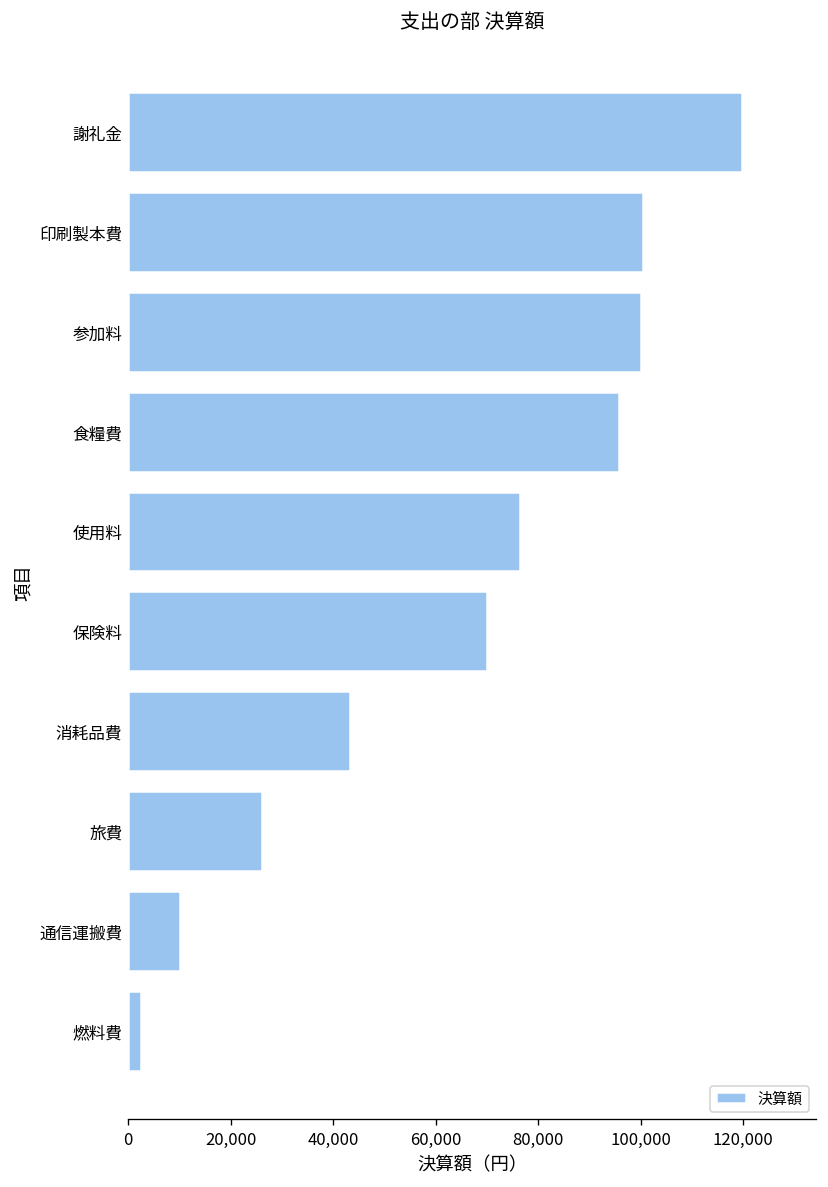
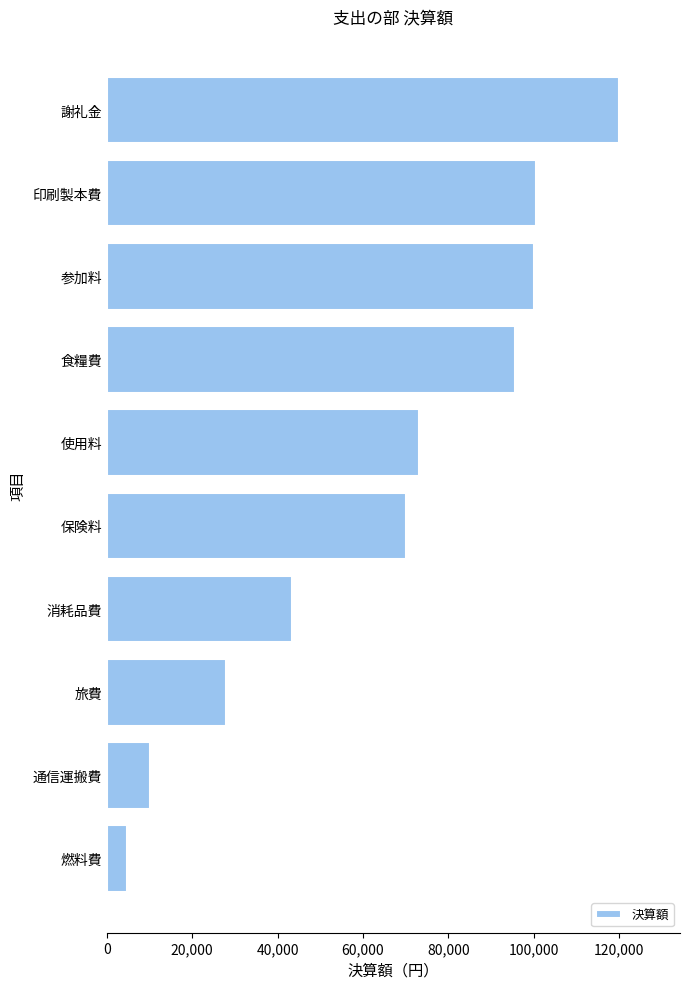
使用料: 76,000 -> 73,000
旅費: 26,000 -> 28,000
燃料費: 3,000 -> 5,000
